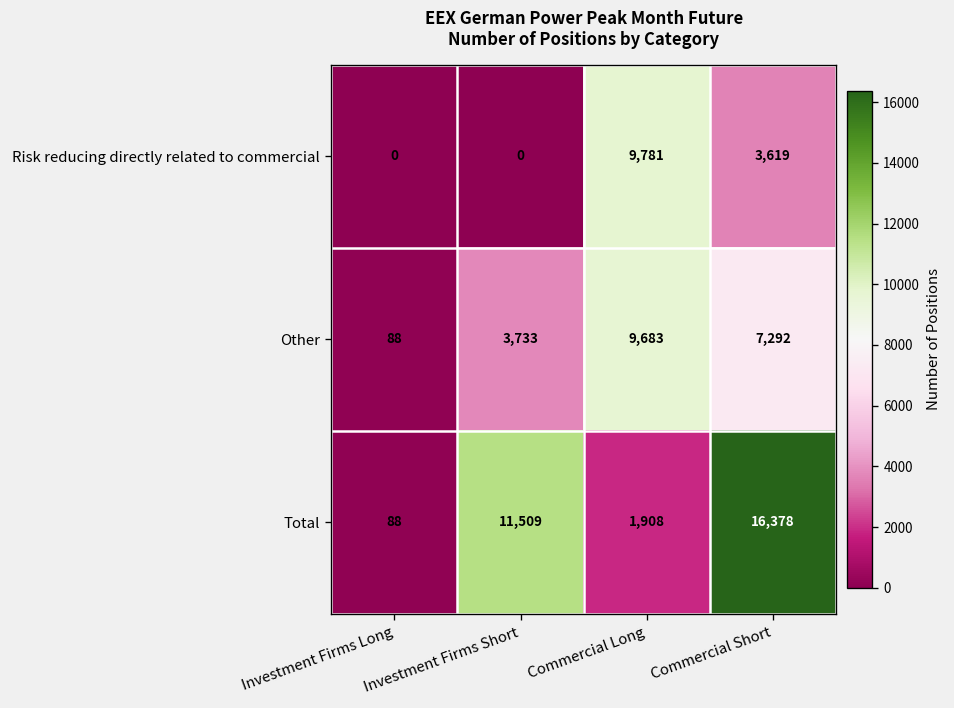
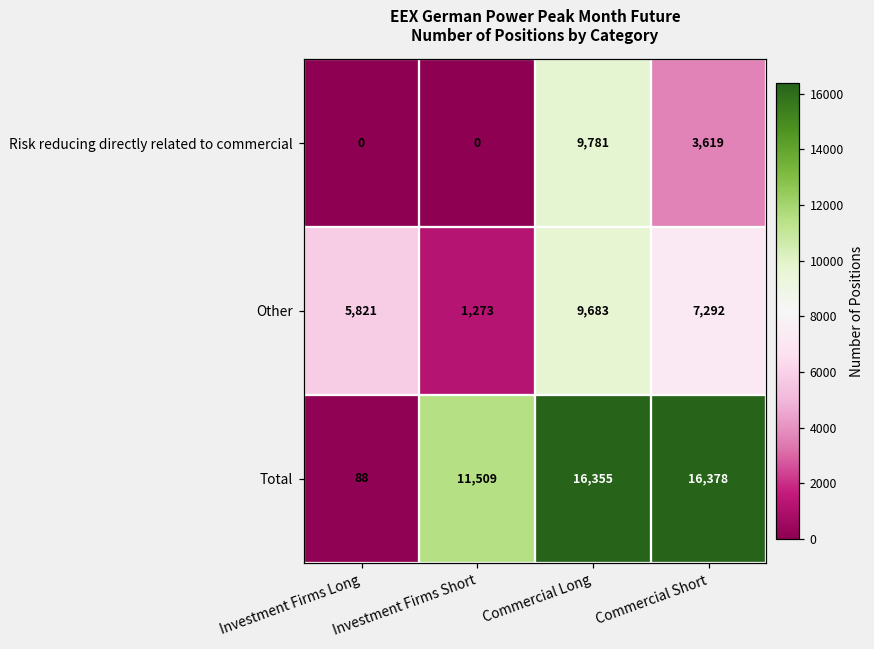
Other, Investment Firms Long: 88 -> 5,821
Other, Investment Firms Short: 3,733 -> 1,273
Total, Commercial Long: 1,908 -> 16,355
